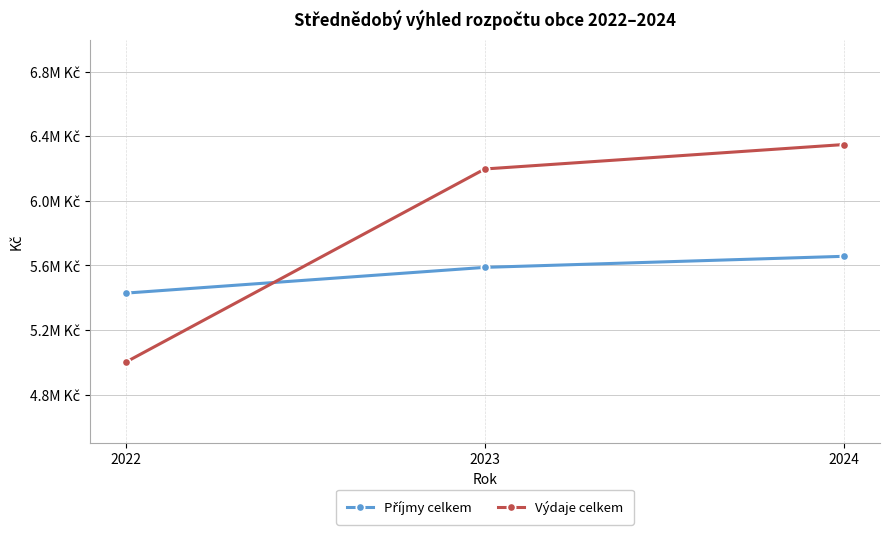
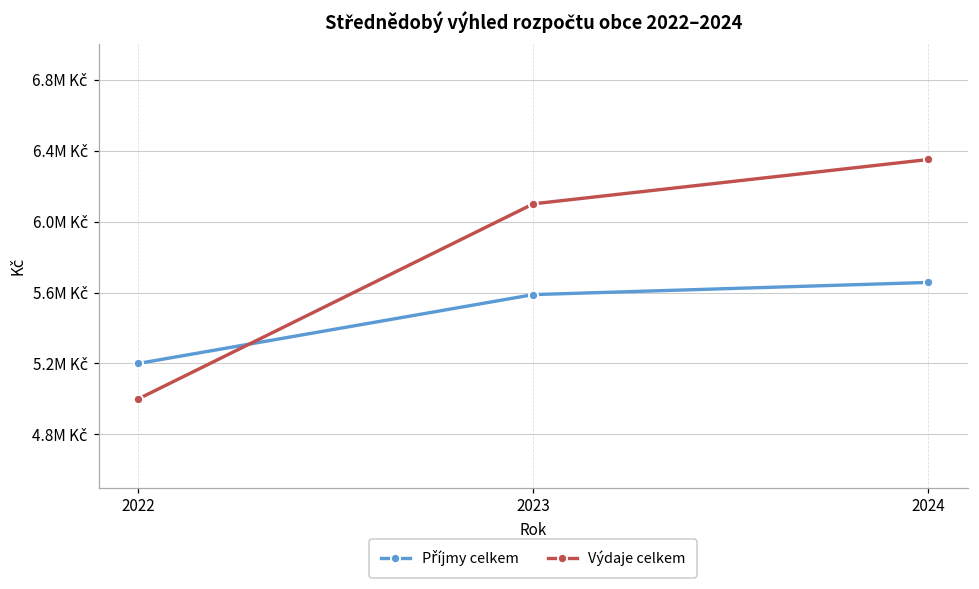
Příjmy celkem, 2022: 5.43M Kč -> 5.20M Kč
Výdaje celkem, 2023: 6.20M Kč -> 6.10M Kč
